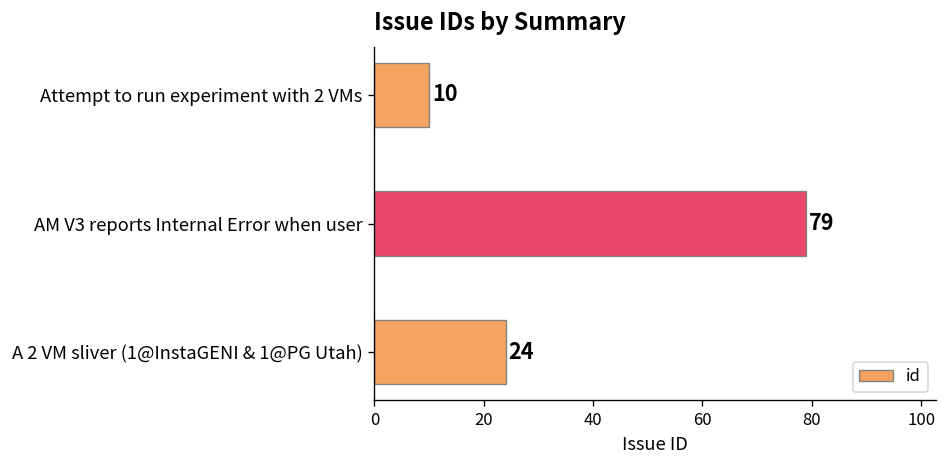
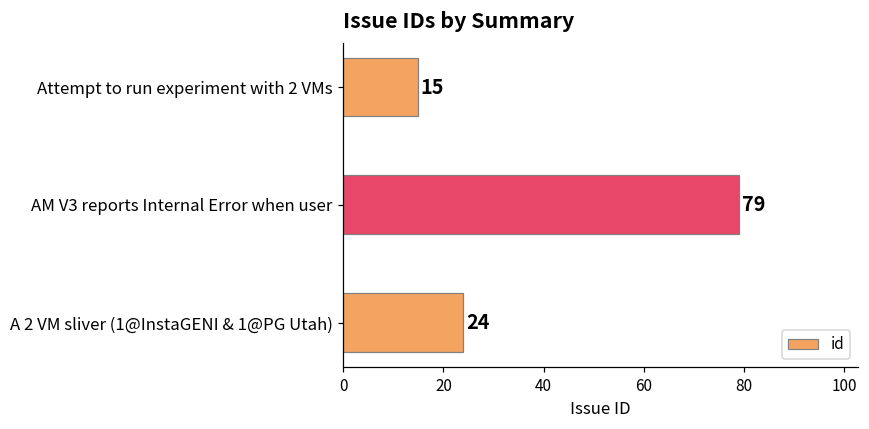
Attempt to run experiment with 2 VMs: 10 -> 15
